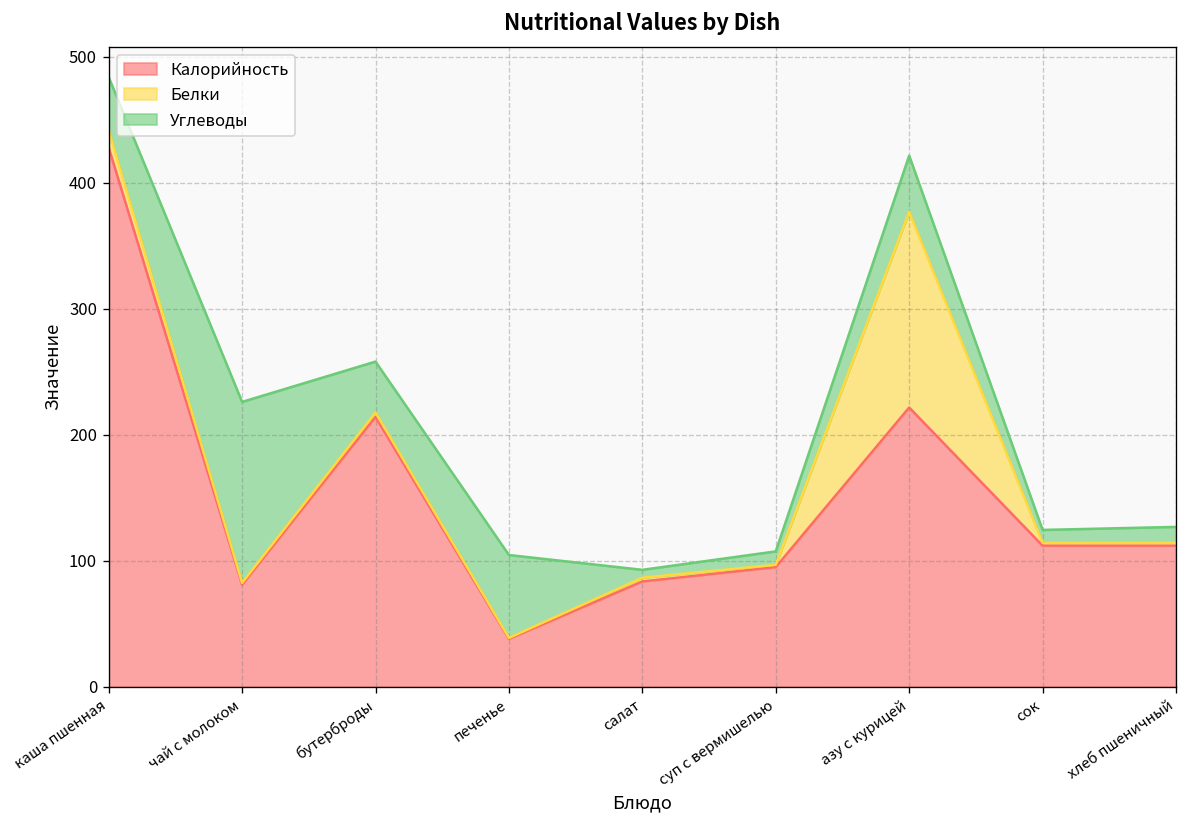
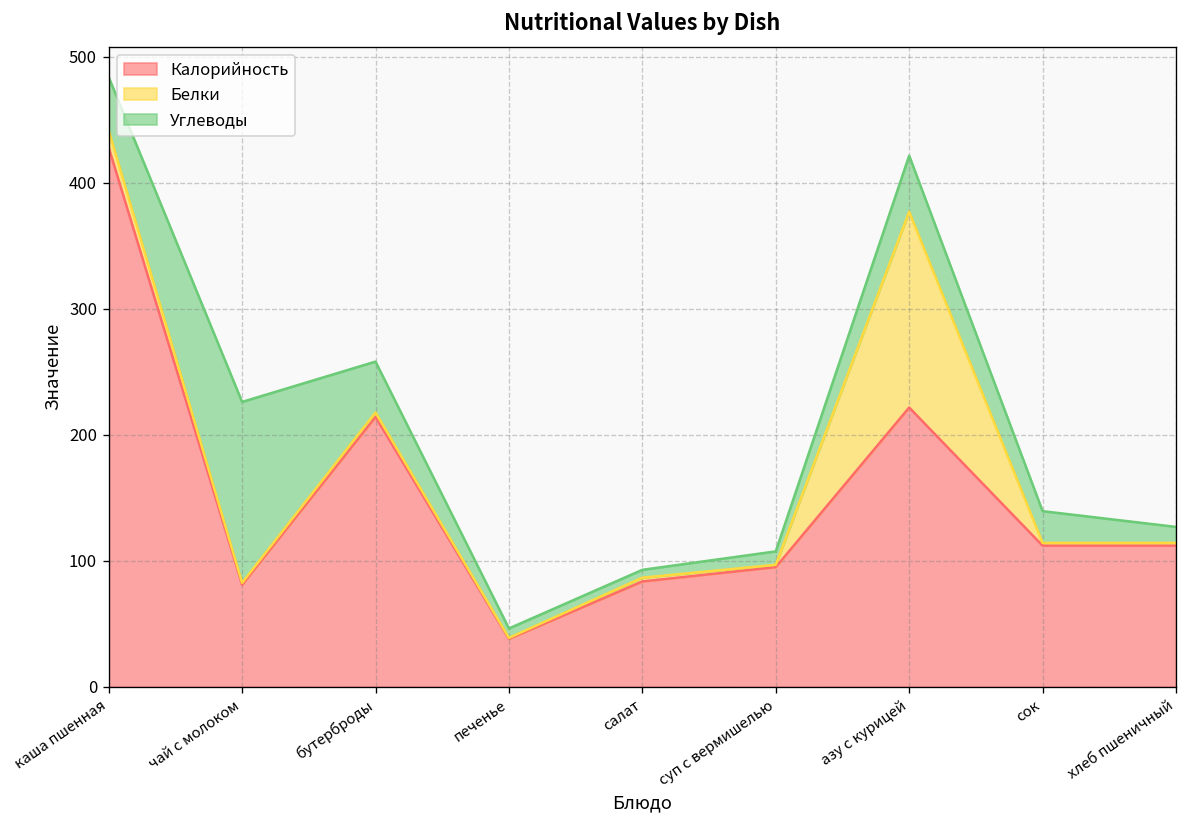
Углеводы, печенье: 66 -> 8
Углеводы, сок: 10 -> 25
